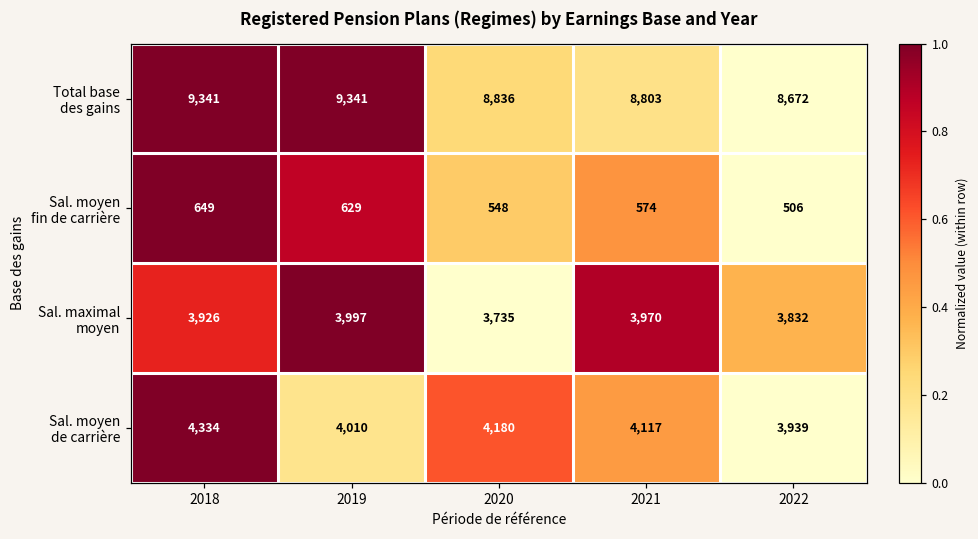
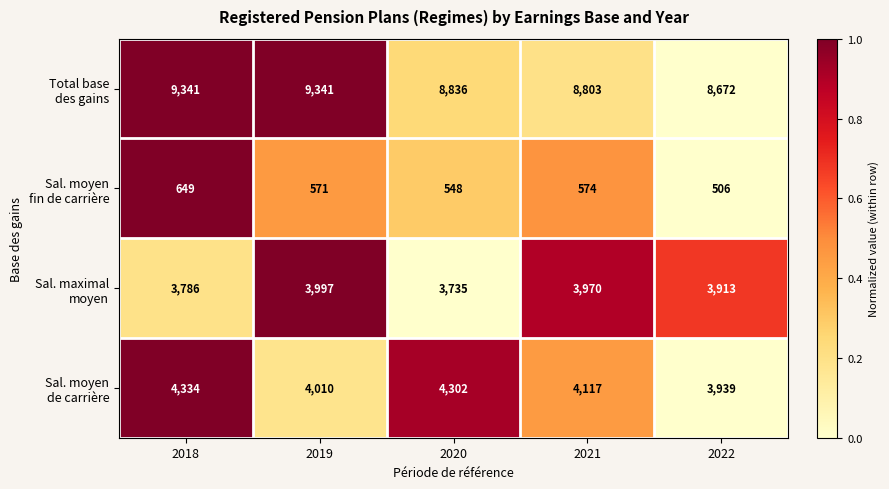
Sal. moyen fin de carrière, 2019: 629 -> 571
Sal. maximal moyen, 2018: 3,926 -> 3,786
Sal. maximal moyen, 2022: 3,832 -> 3,913
Sal. moyen de carrière, 2020: 4,180 -> 4,302
